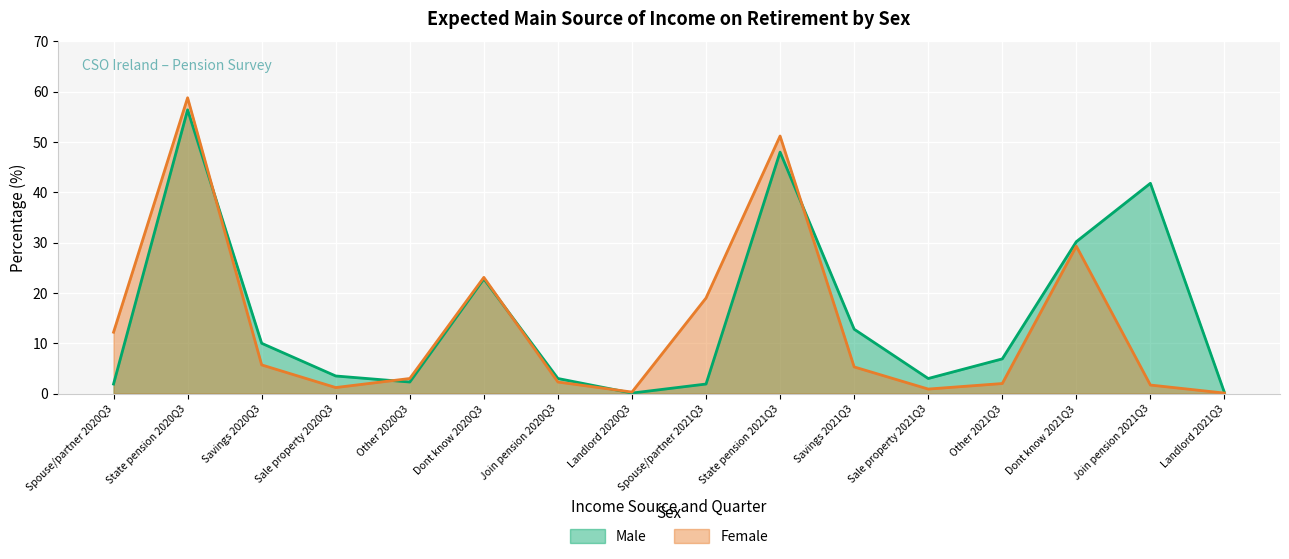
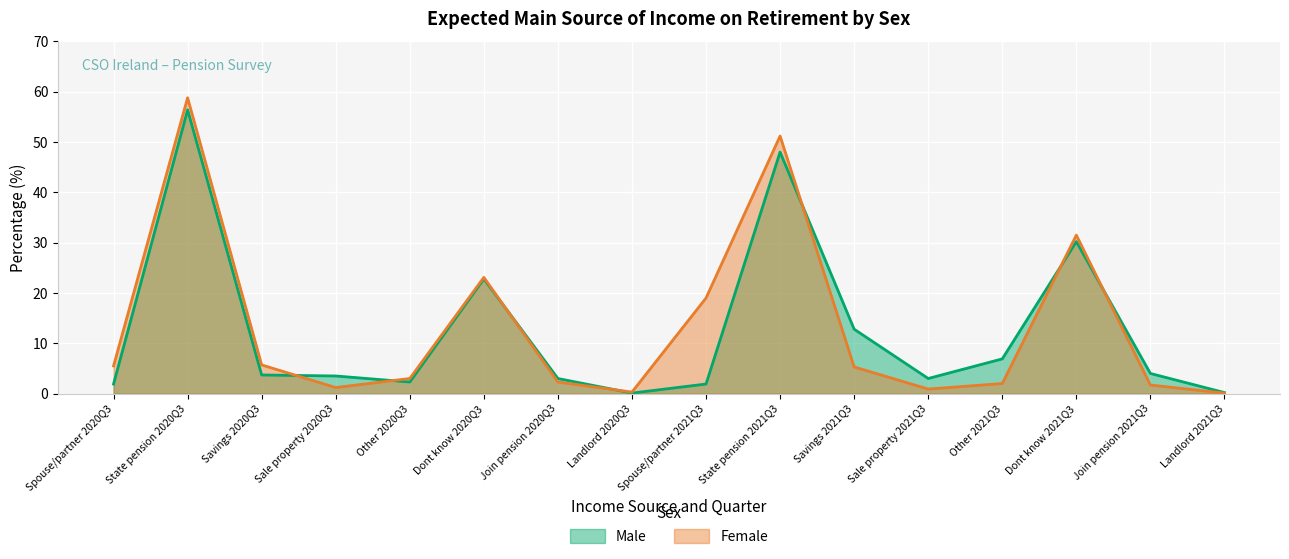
Female, Spouse/partner 2020Q3: 12 -> 6
Male, Savings 2020Q3: 10 -> 4
Female, Dont know 2021Q3: 29 -> 32
Male, Join pension 2021Q3: 42 -> 4
